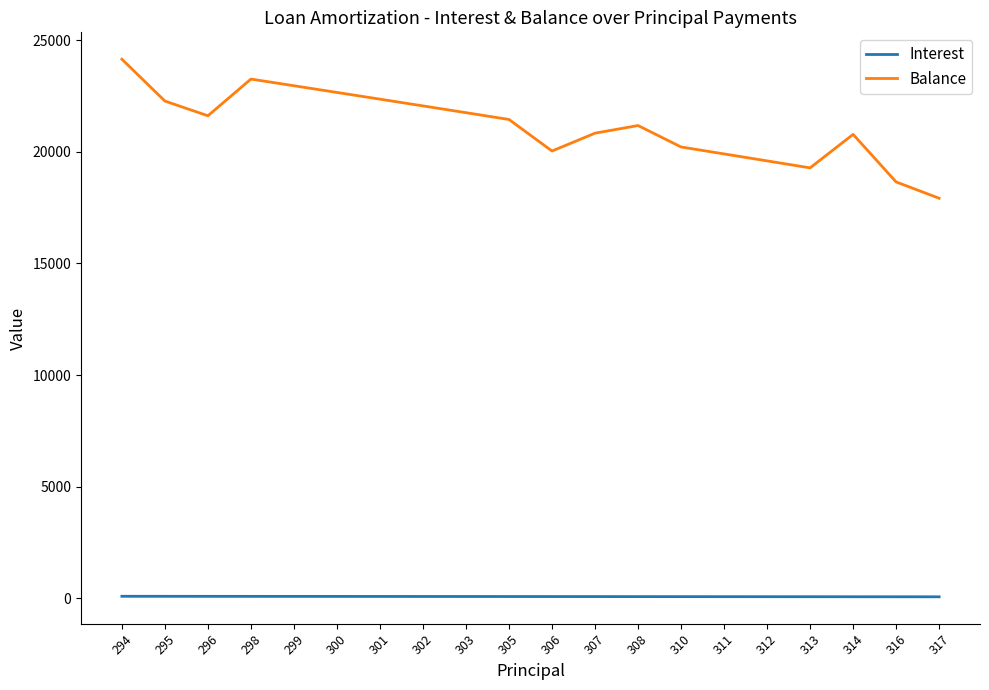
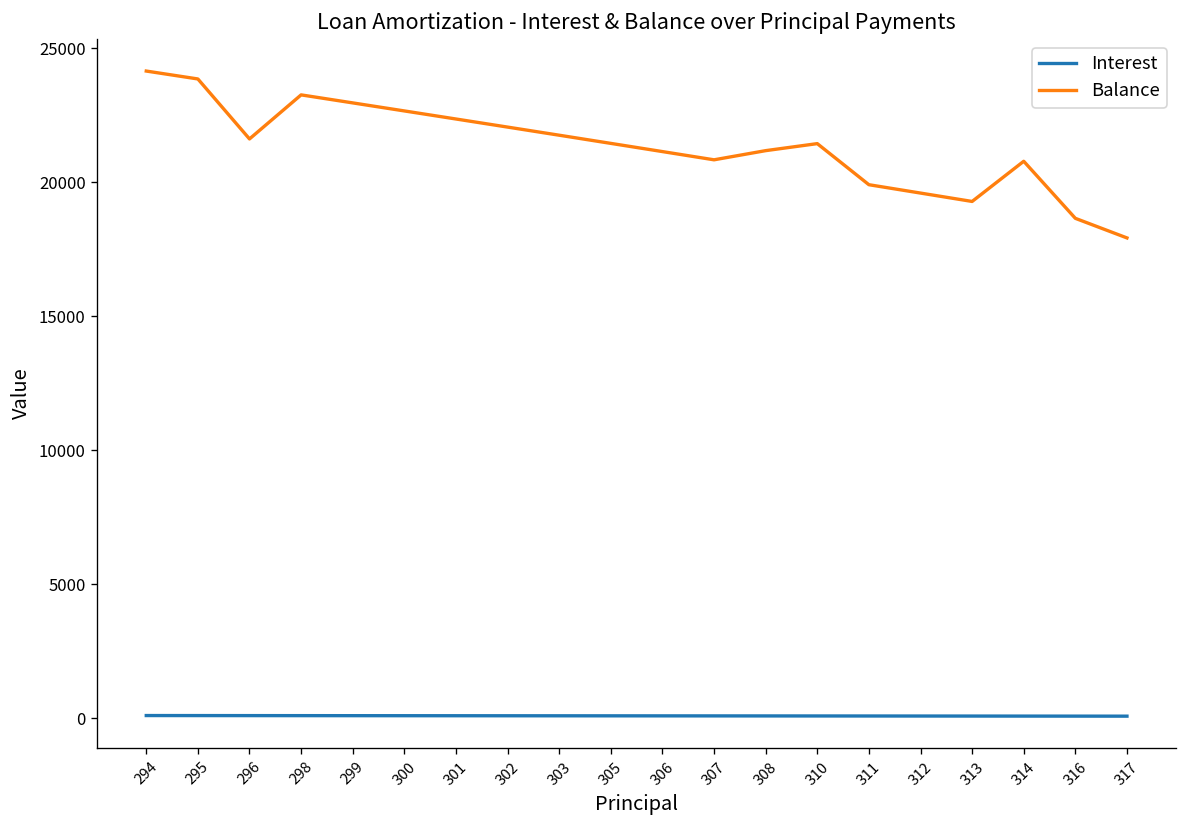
Balance, 295: 22300 -> 23900
Balance, 306: 20000 -> 21100
Balance, 310: 20200 -> 21400
